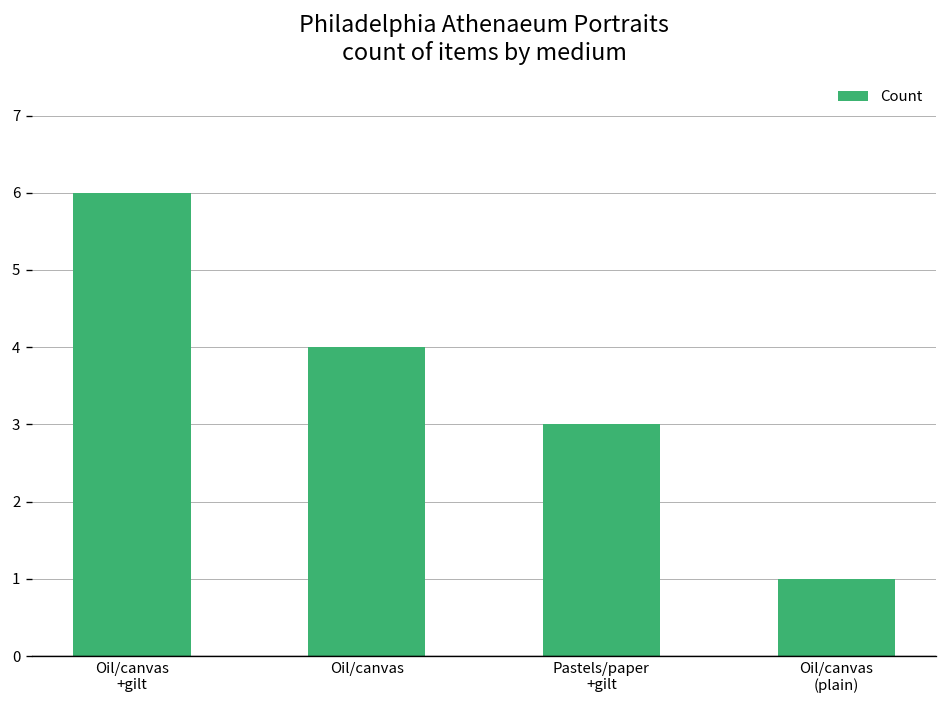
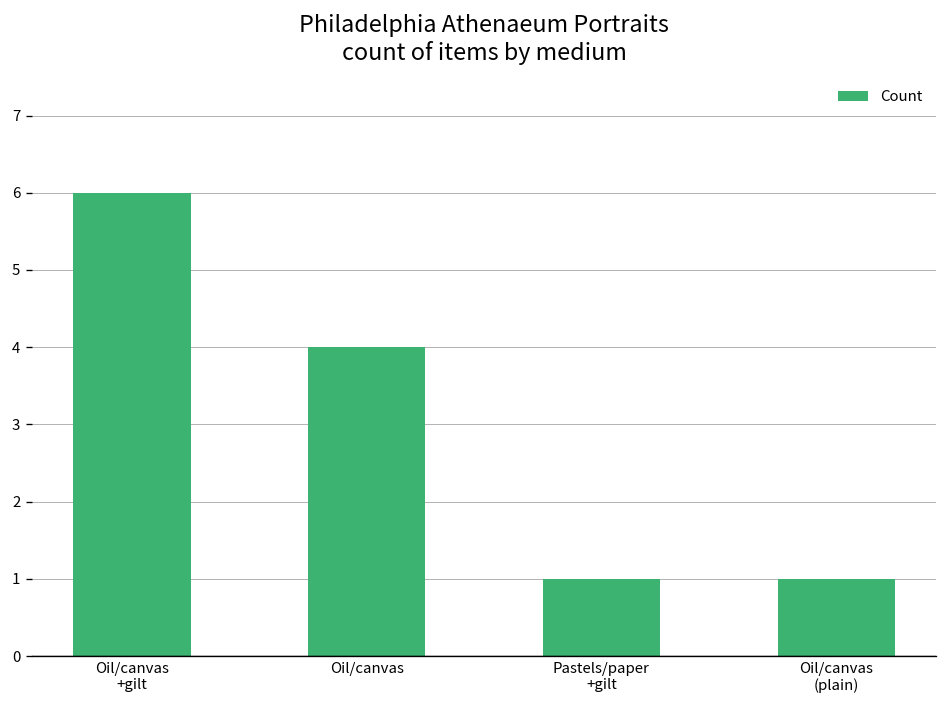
Pastels/paper +gilt: 3 -> 1
